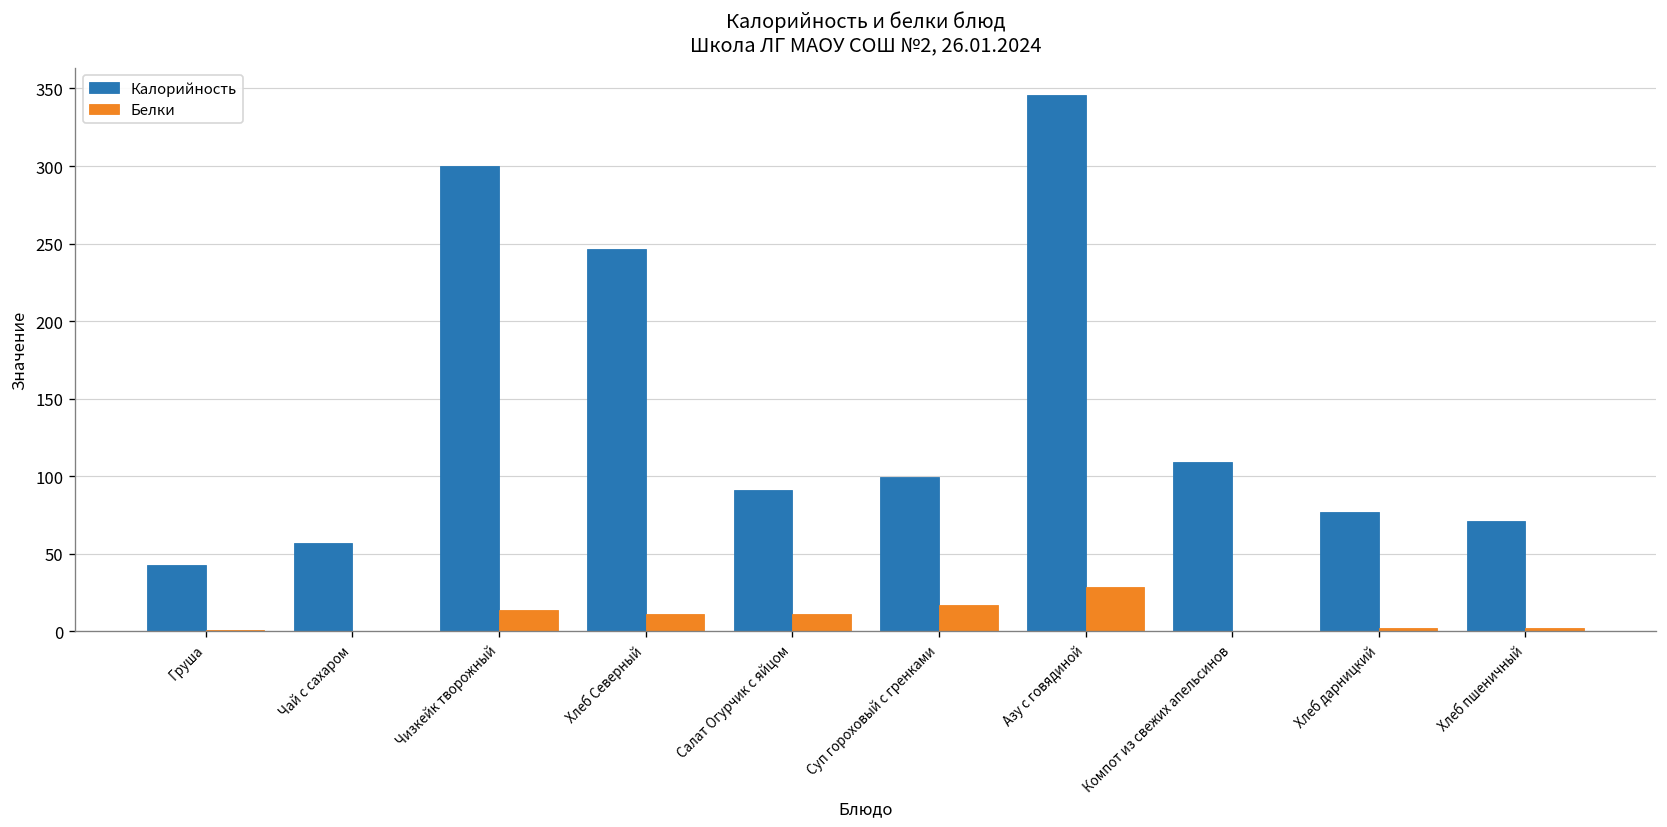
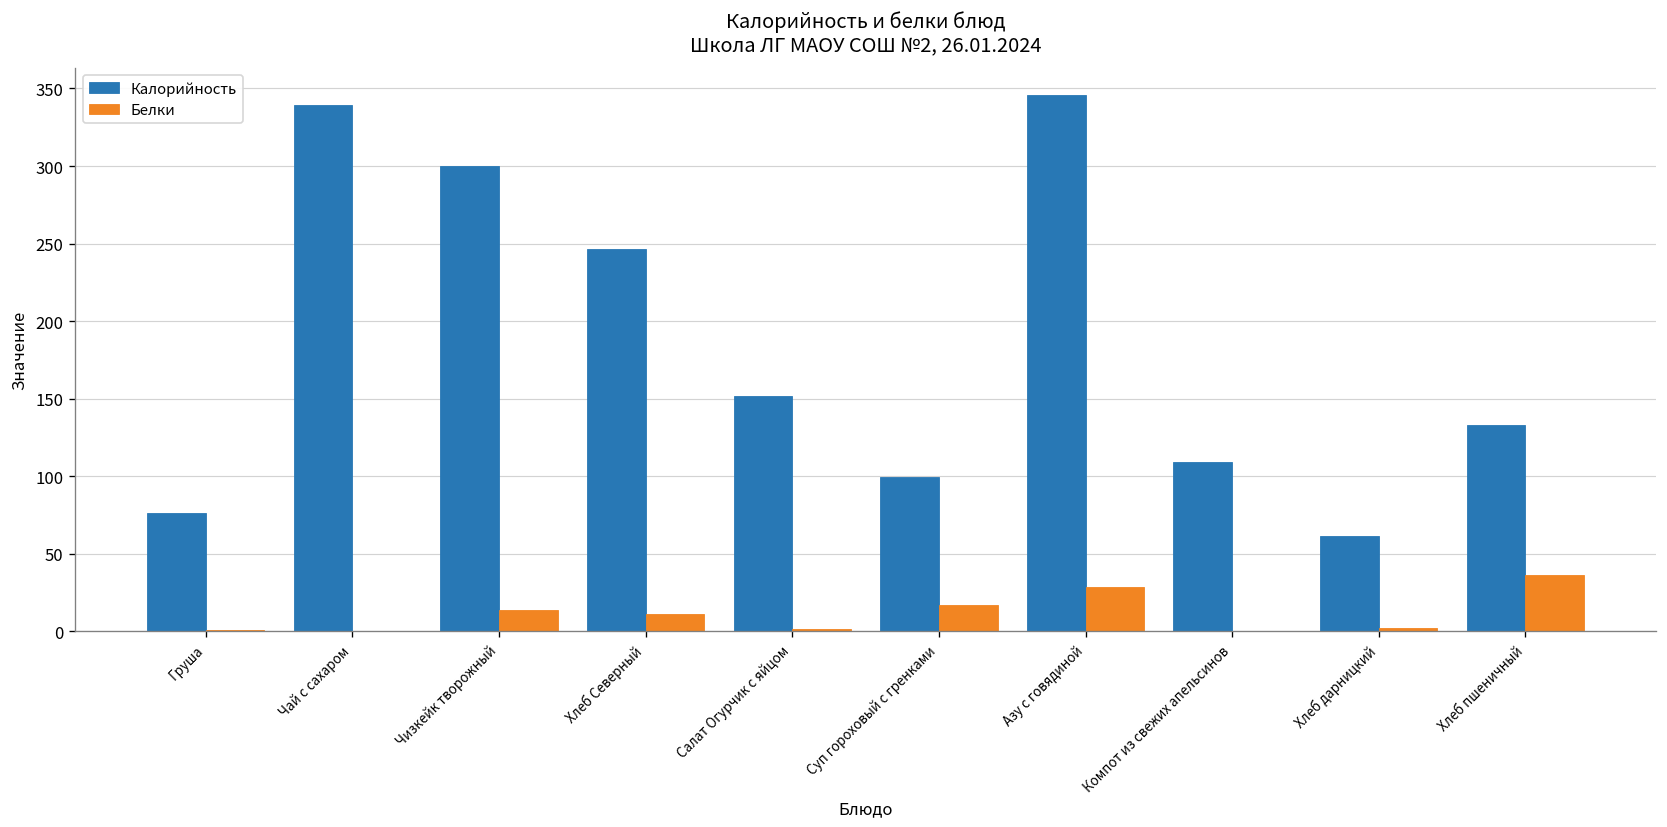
Калорийность, Груша: 43 -> 76
Калорийность, Чай с сахаром: 57 -> 339
Калорийность, Салат Огурчик с яйцом: 91 -> 152
Белки, Салат Огурчик с яйцом: 11 -> 2
Калорийность, Хлеб дарницкий: 77 -> 62
Калорийность, Хлеб пшеничный: 71 -> 133
Белки, Хлеб пшеничный: 2 -> 36
